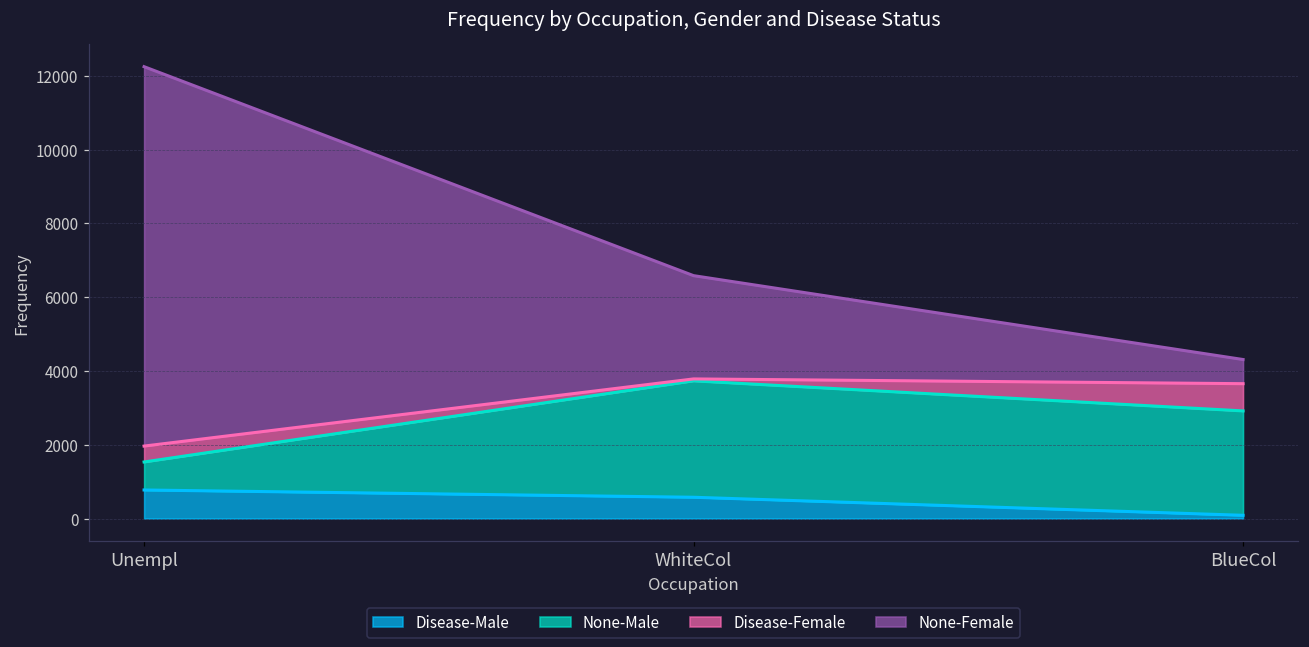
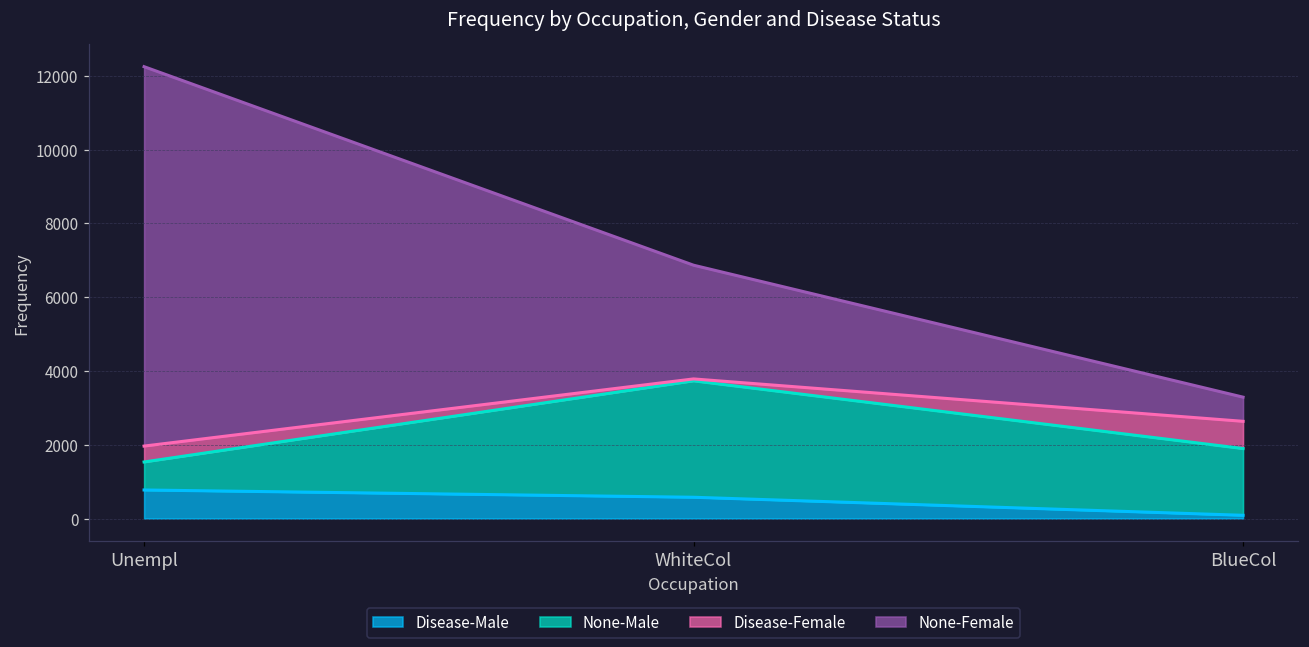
None-Female, WhiteCol: 2800 -> 3100
None-Male, BlueCol: 2800 -> 1800
